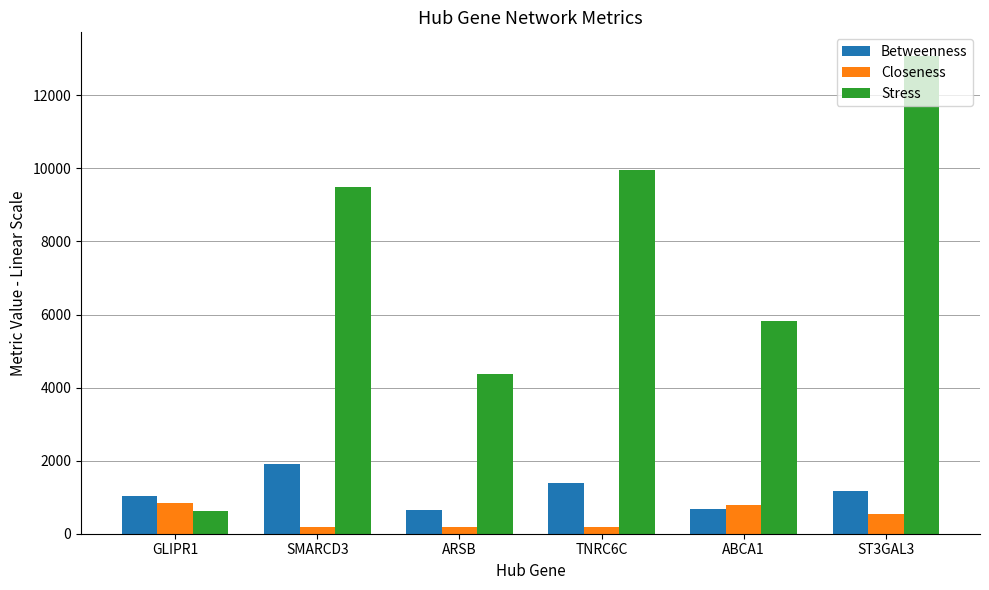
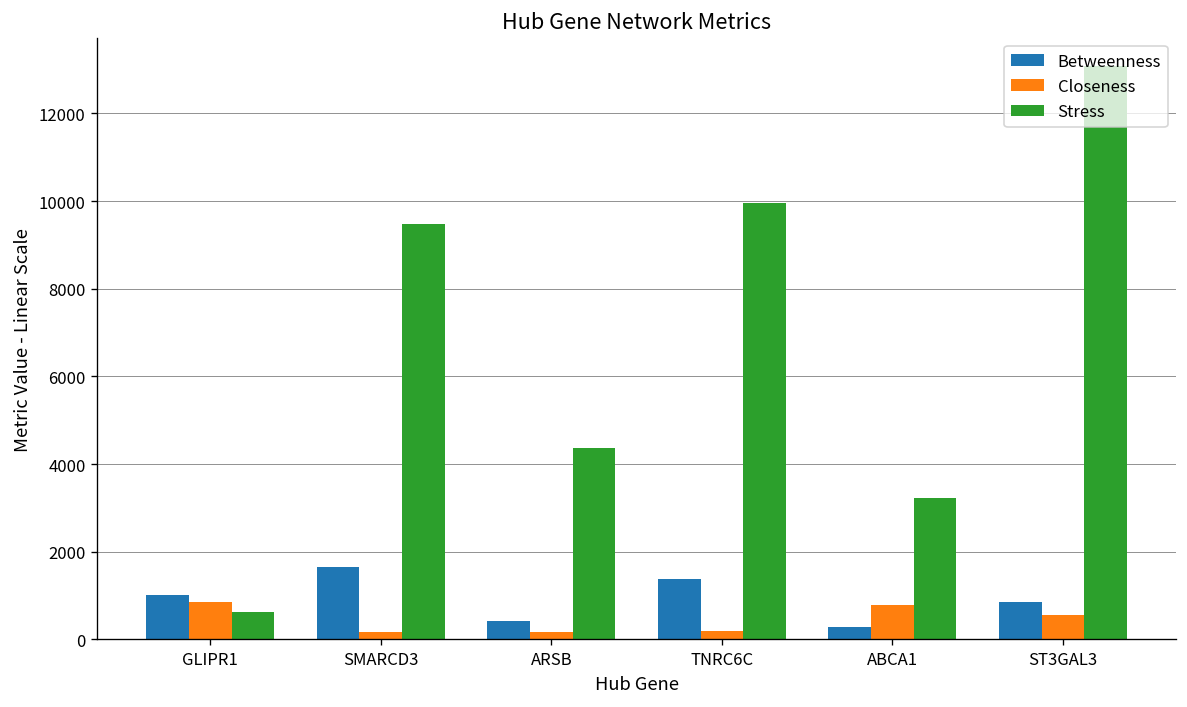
Betweenness, SMARCD3: 1900 -> 1600
Betweenness, ARSB: 600 -> 400
Betweenness, ABCA1: 700 -> 300
Stress, ABCA1: 5800 -> 3200
Betweenness, ST3GAL3: 1200 -> 900
